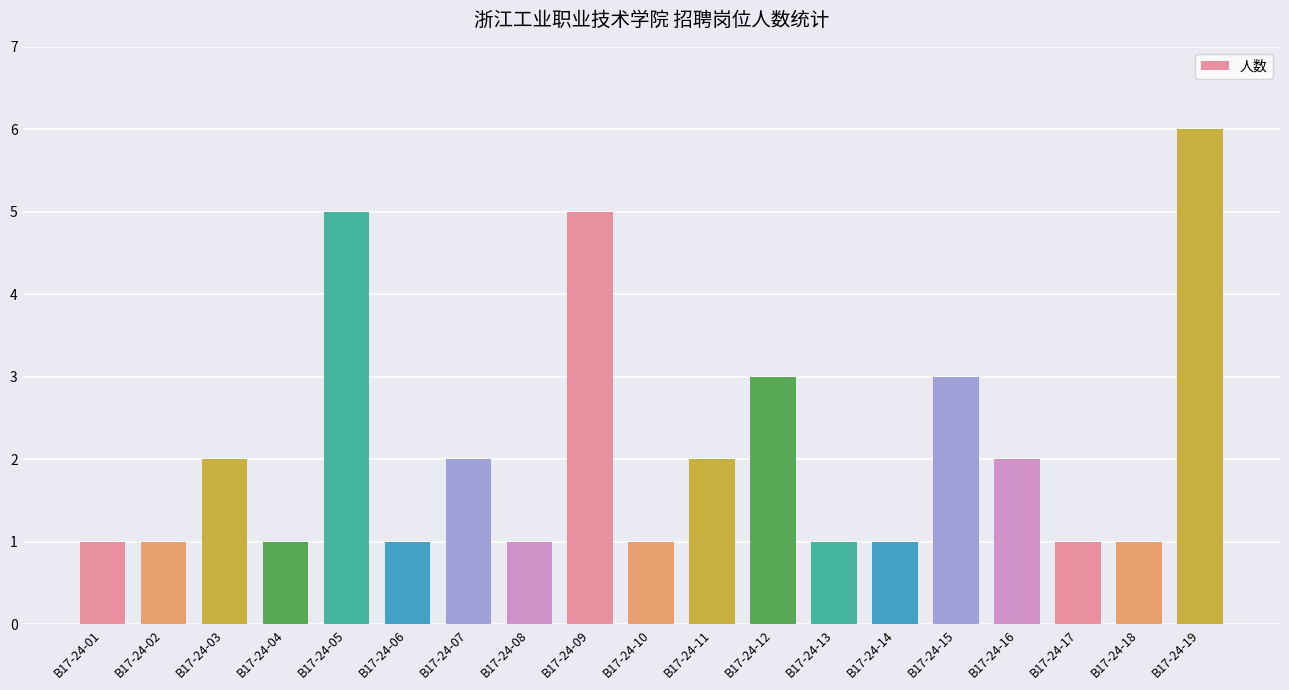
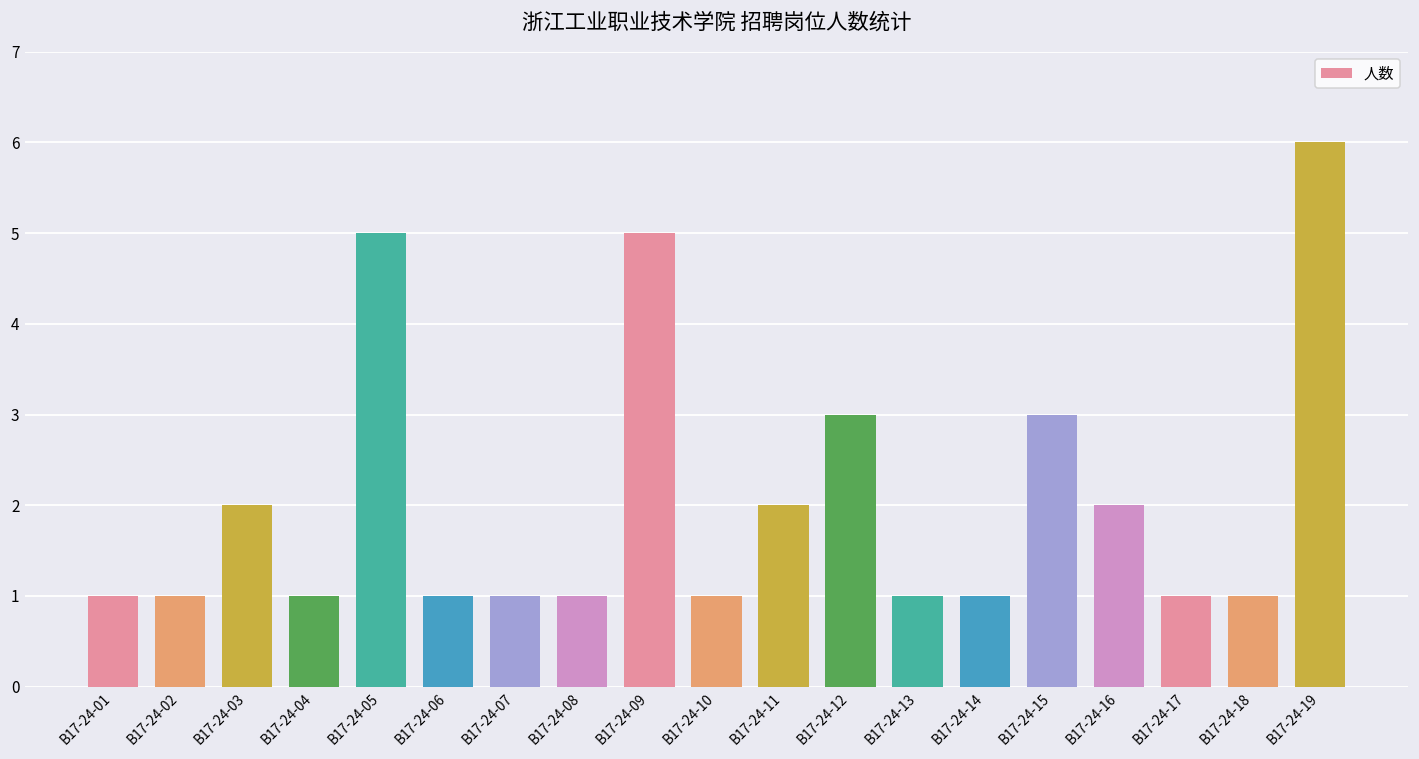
B17-24-07: 2 -> 1
